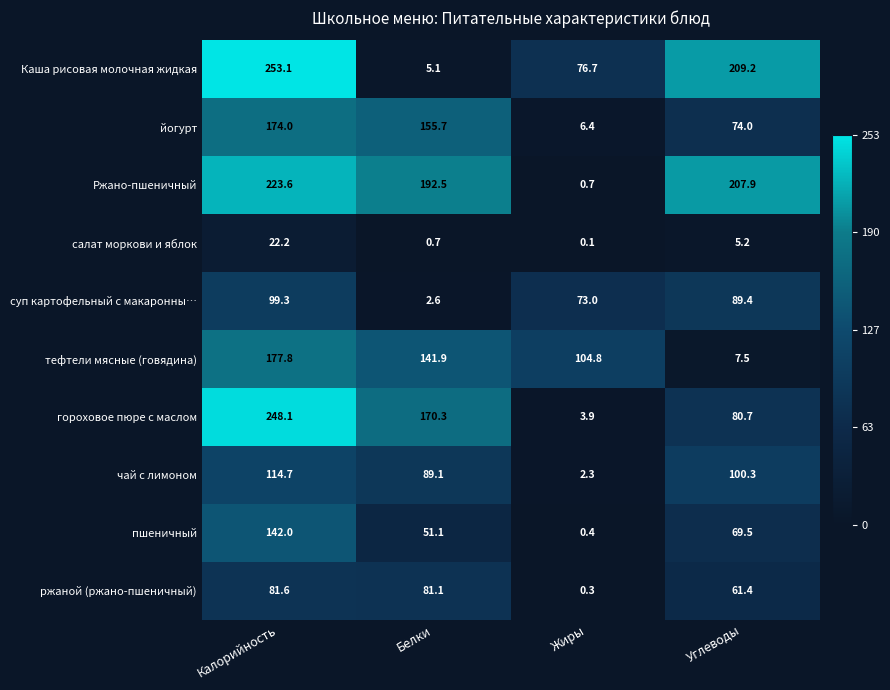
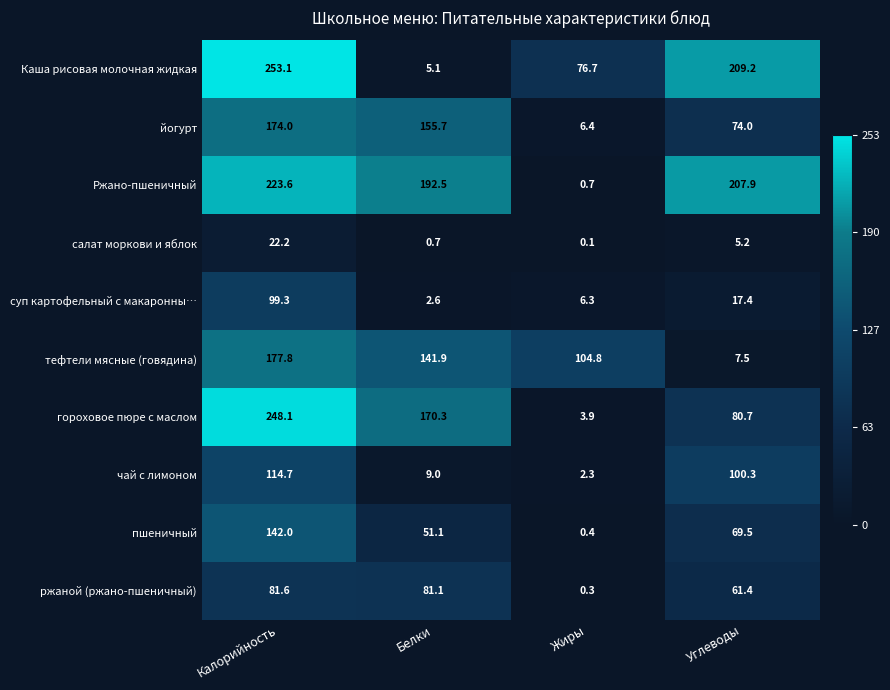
суп картофельный с макаронны…, Жиры: 73.0 -> 6.3
суп картофельный с макаронны…, Углеводы: 89.4 -> 17.4
чай с лимоном, Белки: 89.1 -> 9.0
